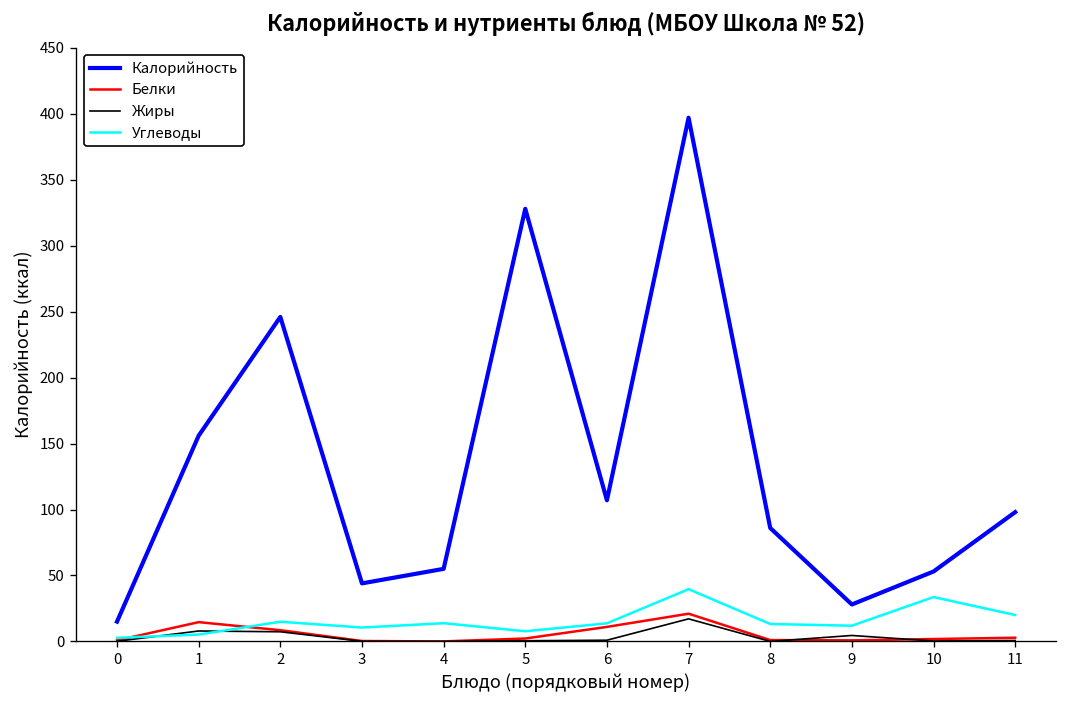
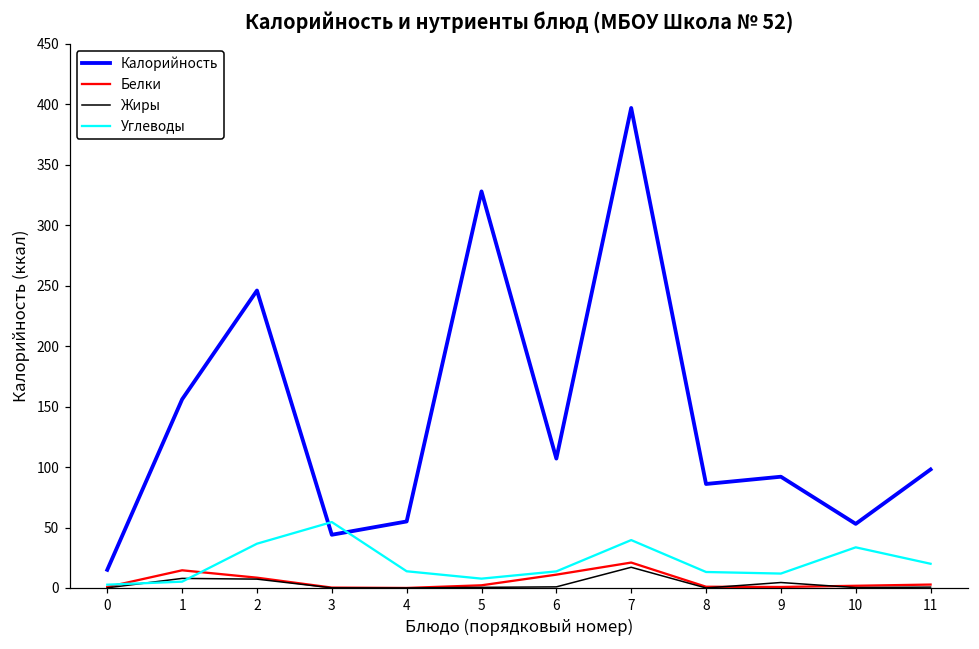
Углеводы, 2: 15 -> 37
Углеводы, 3: 11 -> 55
Калорийность, 9: 28 -> 92
